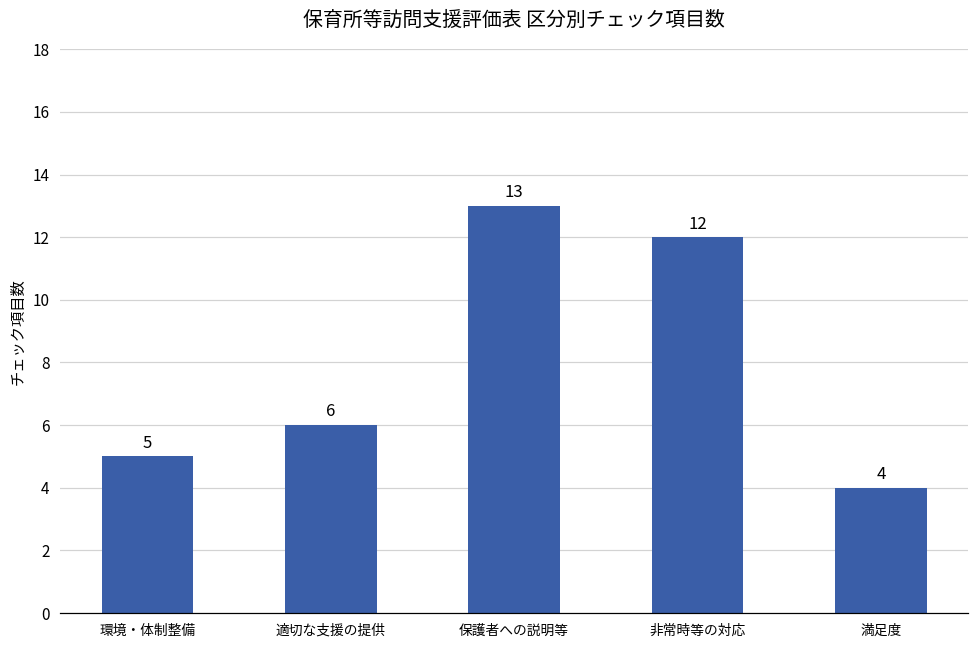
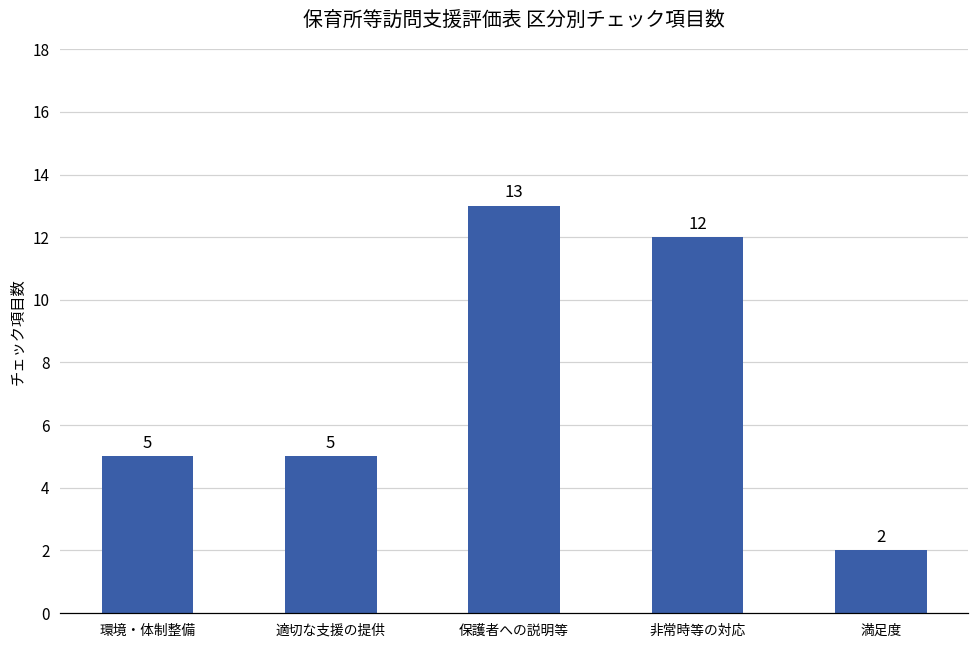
適切な支援の提供: 6 -> 5
満足度: 4 -> 2
